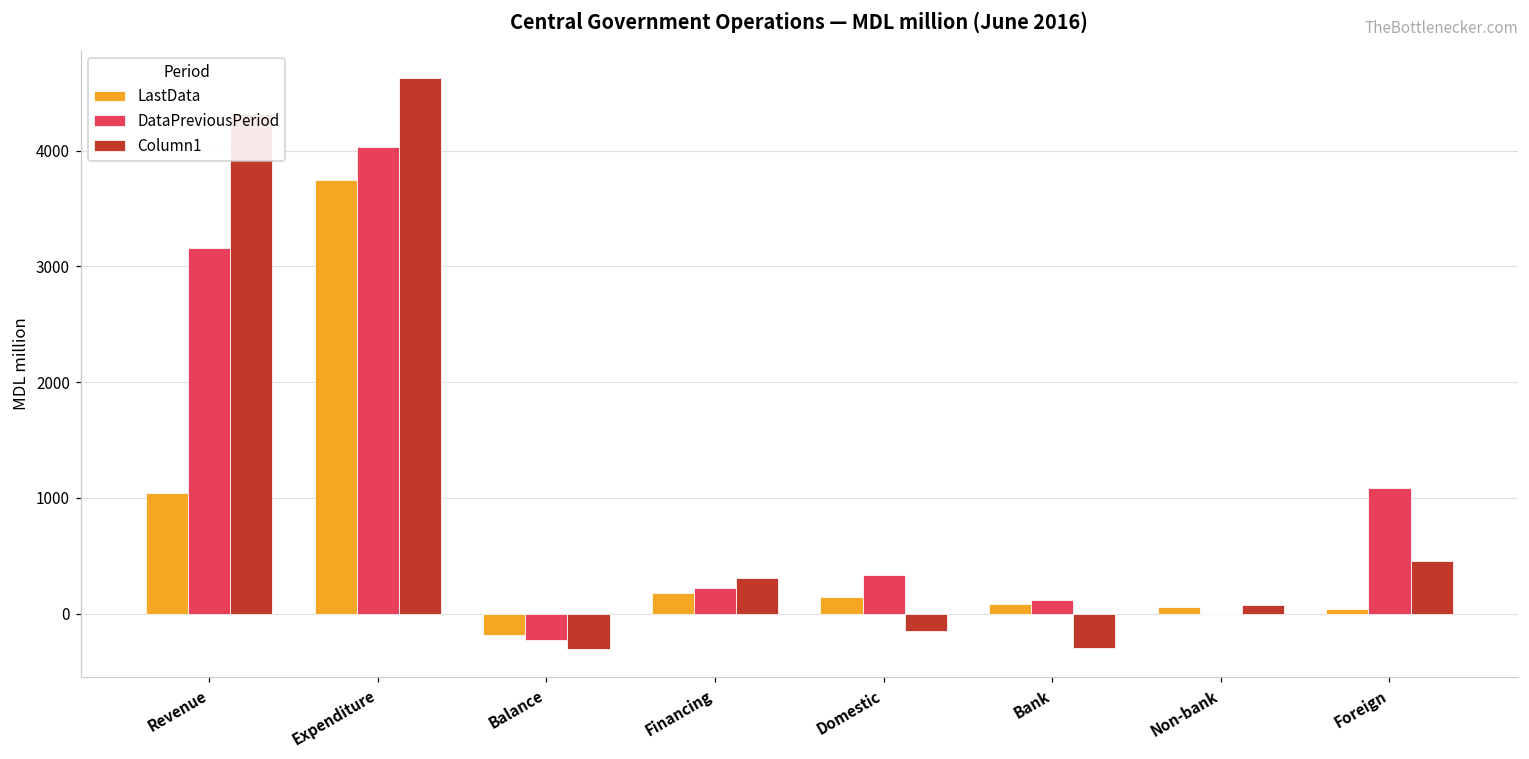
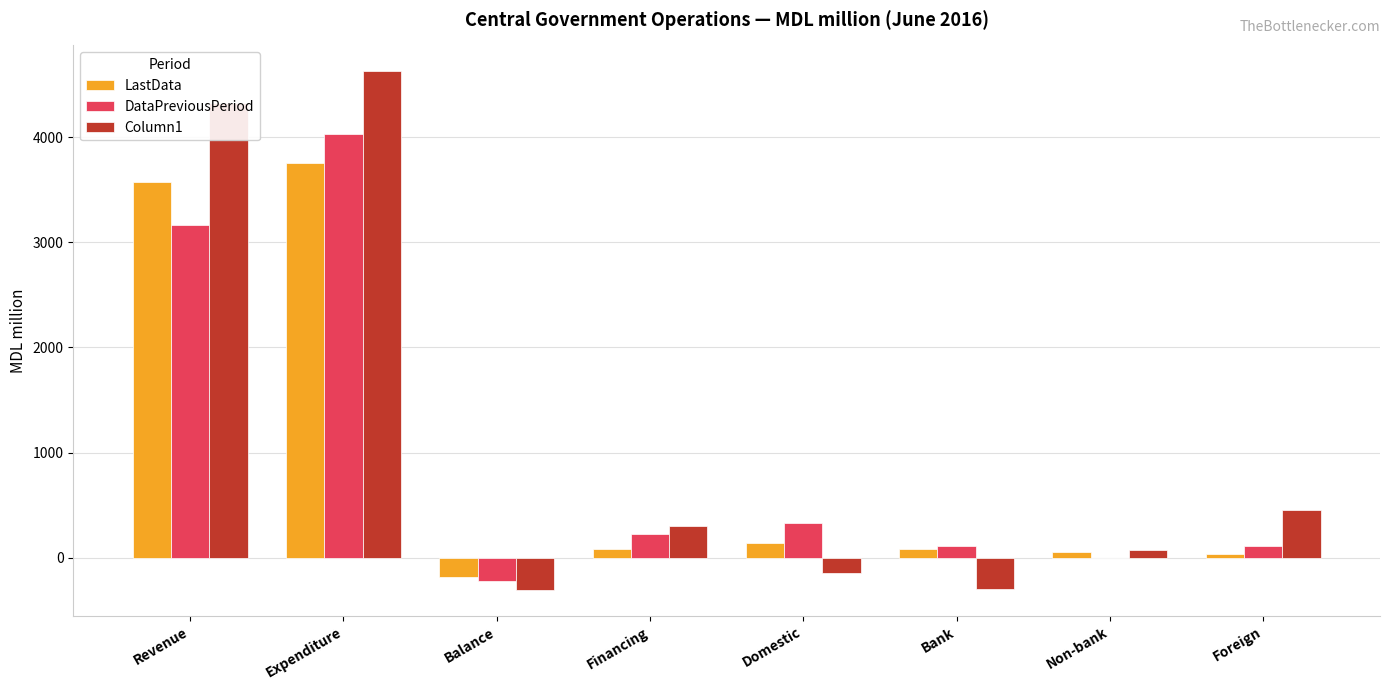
LastData, Revenue: 1050 -> 3570
LastData, Financing: 180 -> 90
DataPreviousPeriod, Foreign: 1090 -> 110
